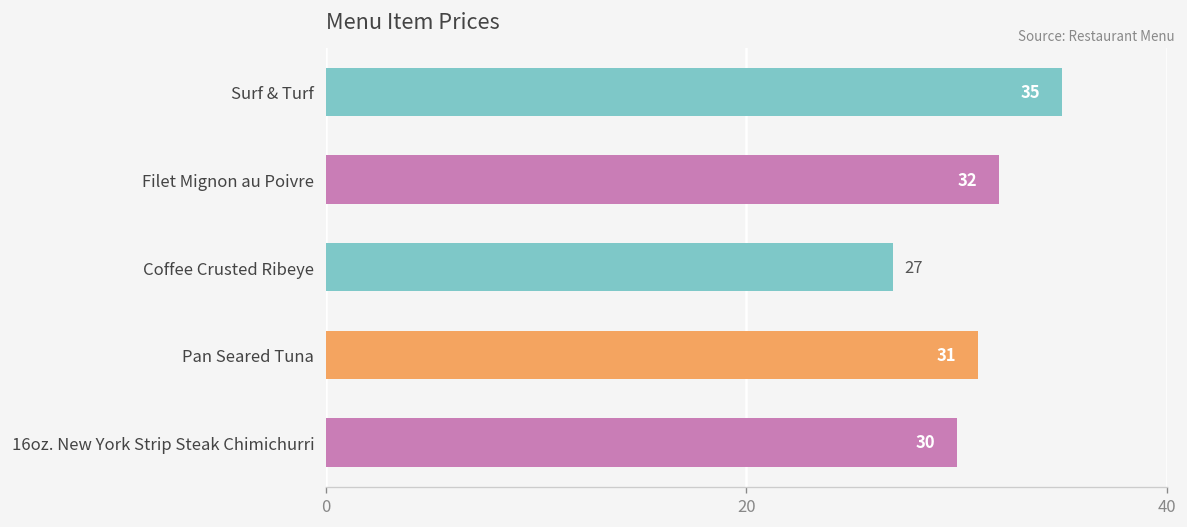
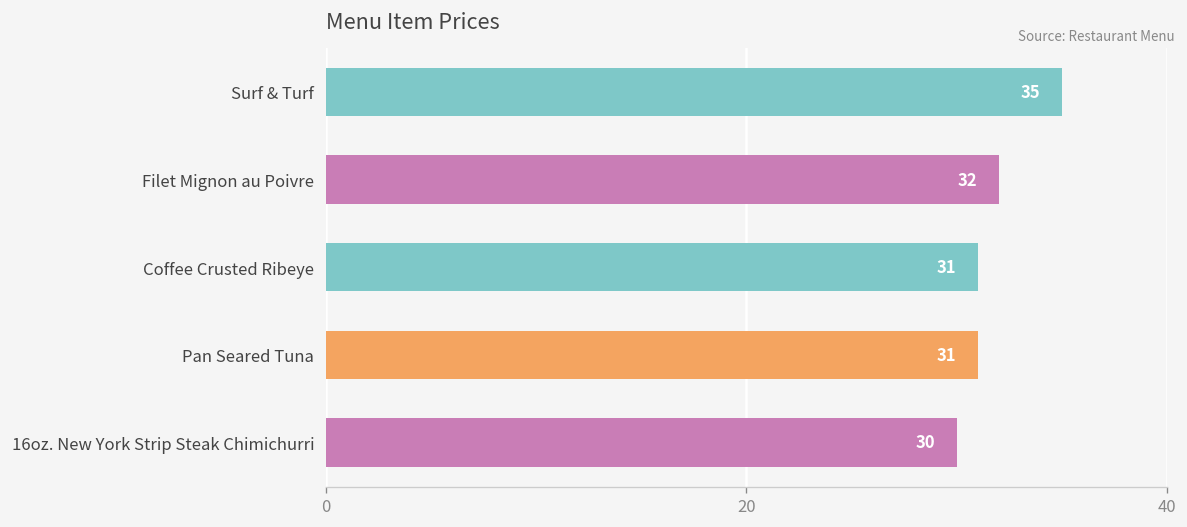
Coffee Crusted Ribeye: 27 -> 31
